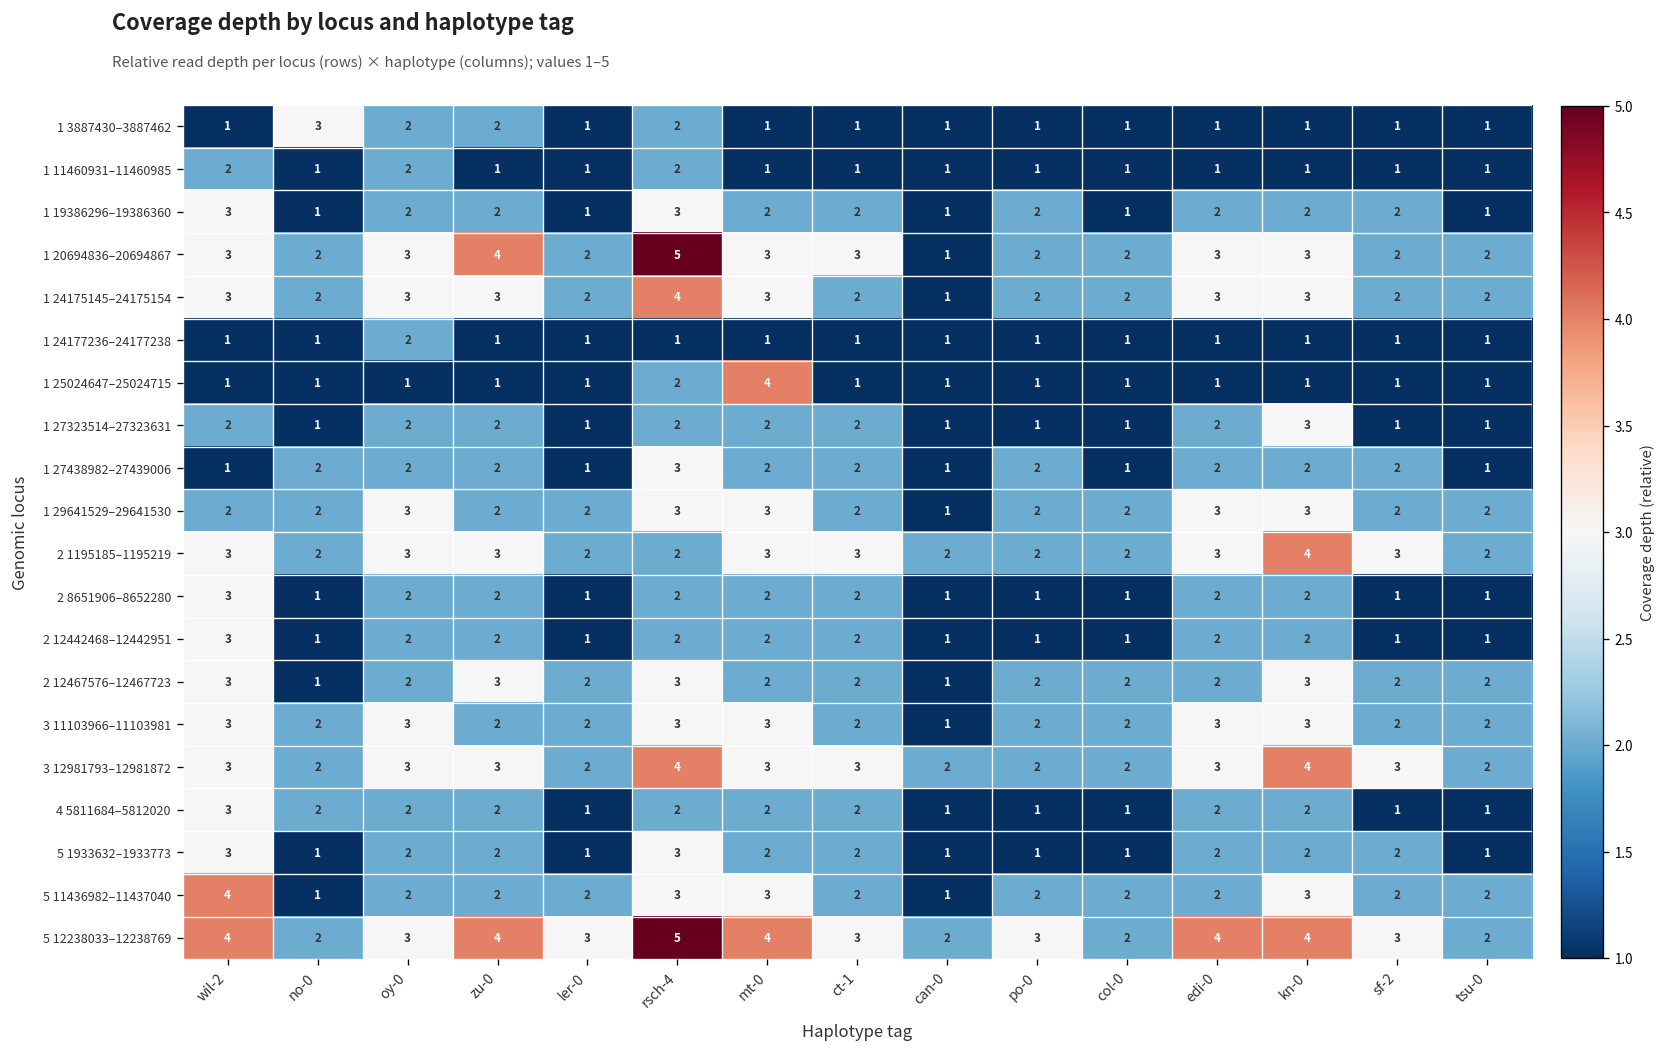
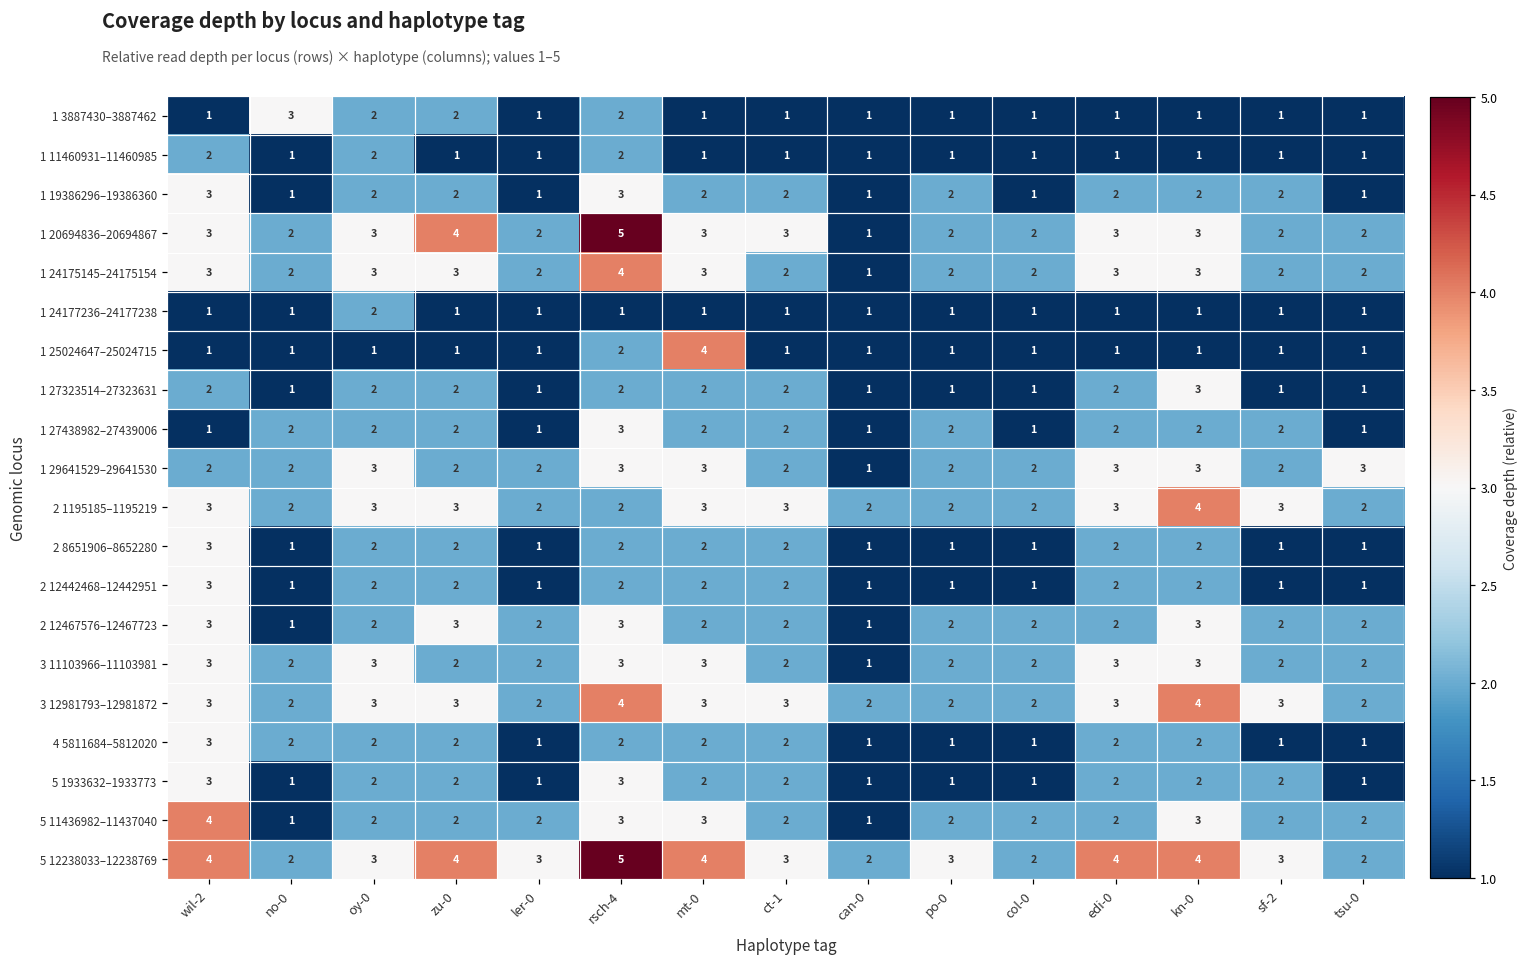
1 29641529–29641530, tsu-0: 2 -> 3
